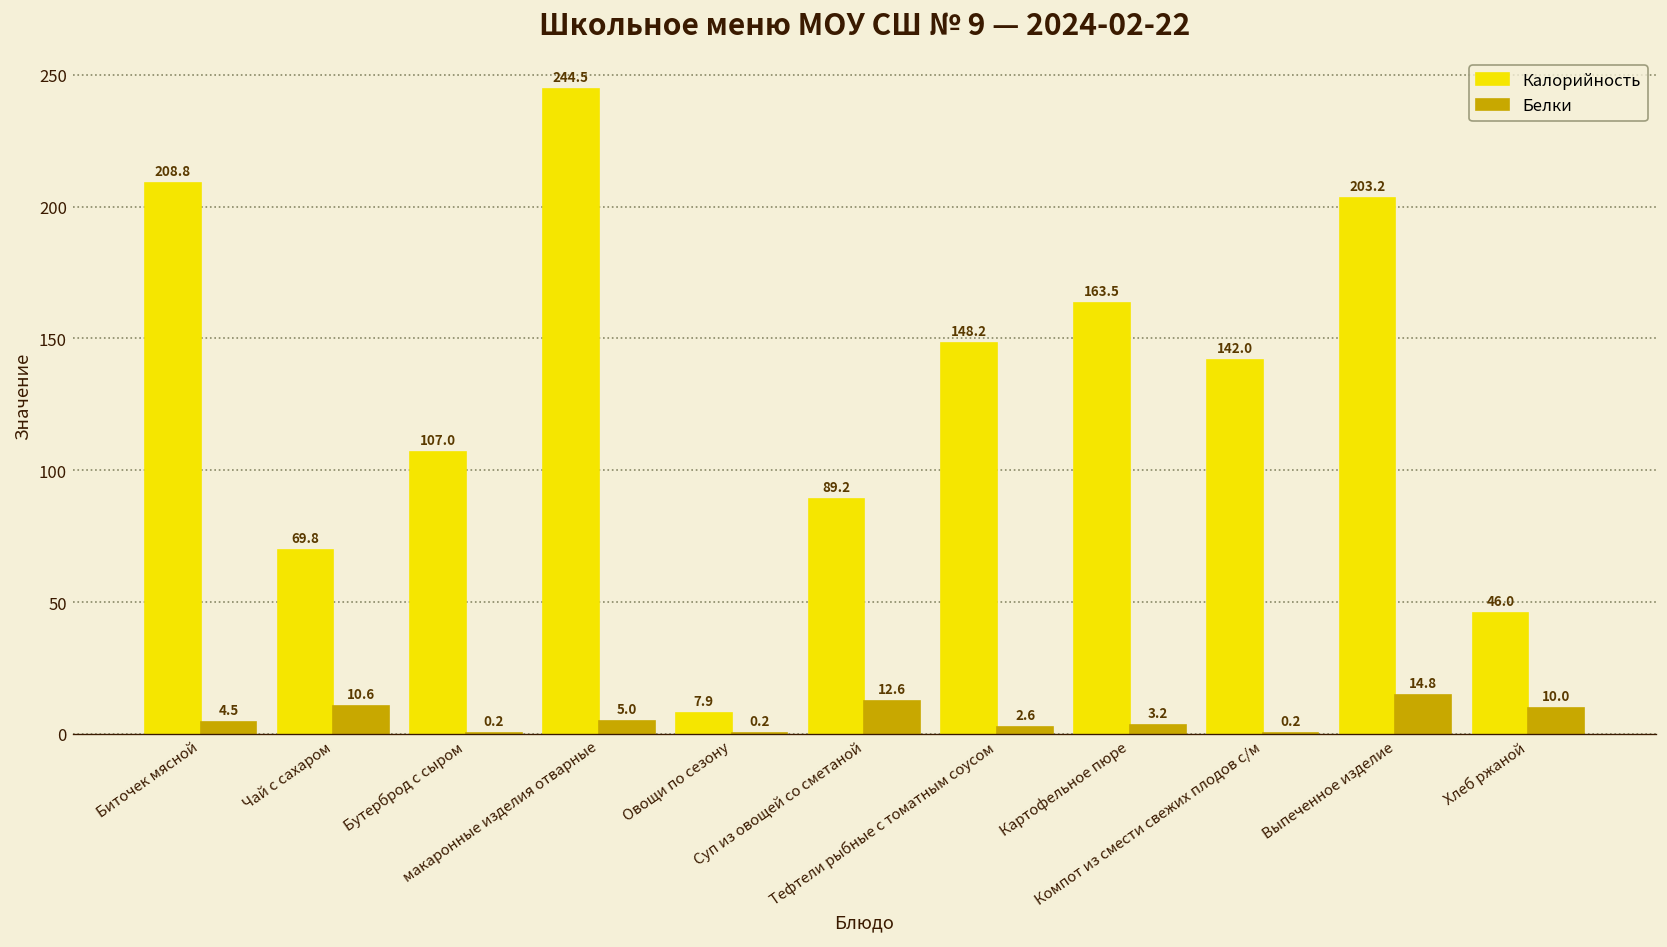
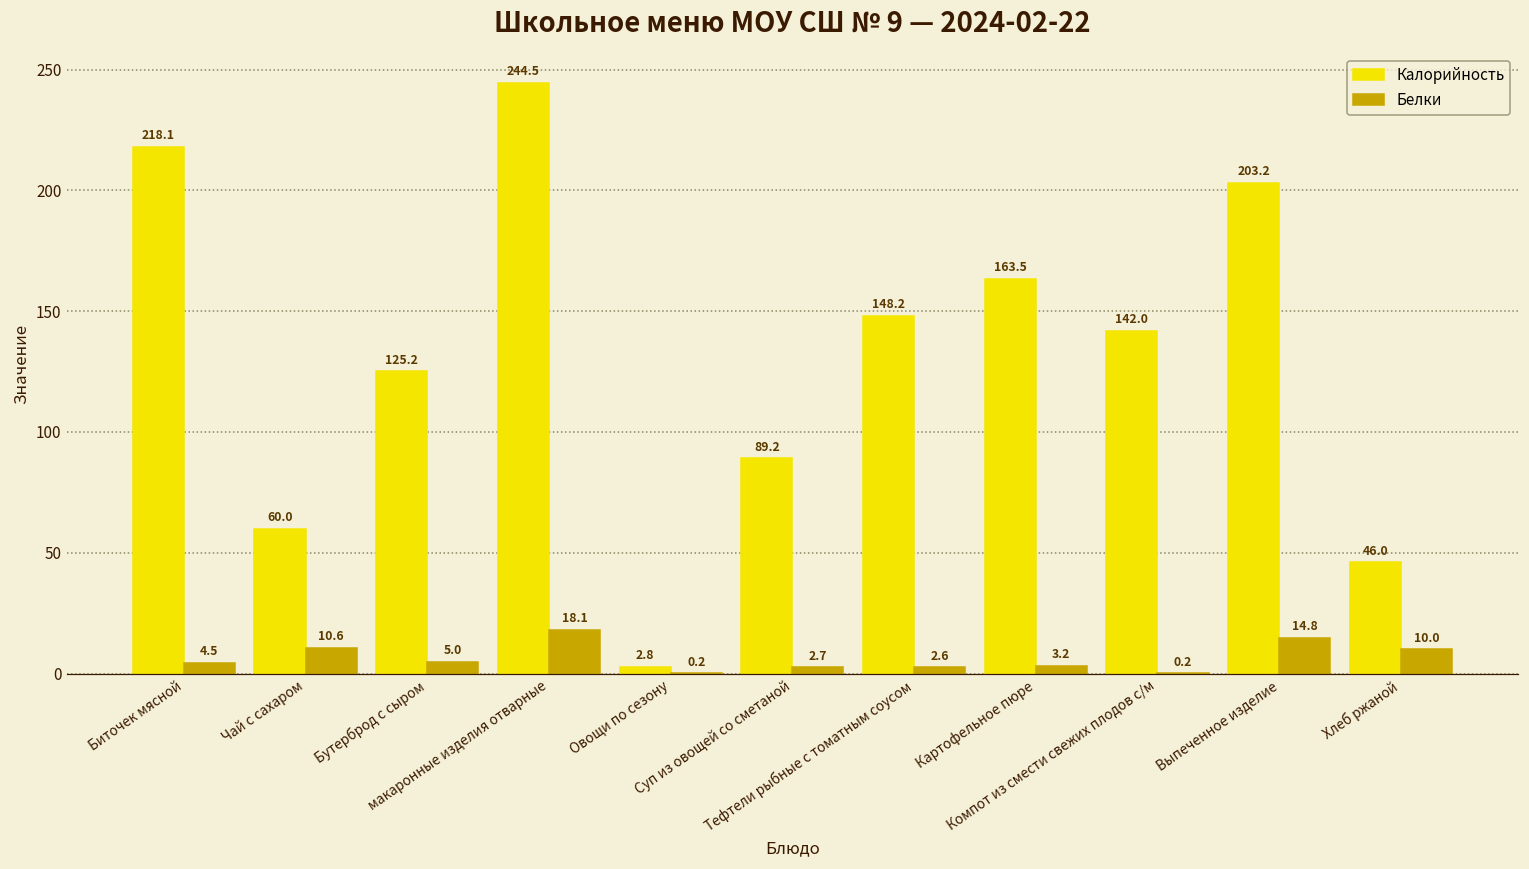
Калорийность, Биточек мясной: 208.8 -> 218.1
Калорийность, Чай с сахаром: 69.8 -> 60.0
Калорийность, Бутерброд с сыром: 107.0 -> 125.2
Белки, Бутерброд с сыром: 0.2 -> 5.0
Белки, макаронные изделия отварные: 5.0 -> 18.1
Калорийность, Овощи по сезону: 7.9 -> 2.8
Белки, Суп из овощей со сметаной: 12.6 -> 2.7
